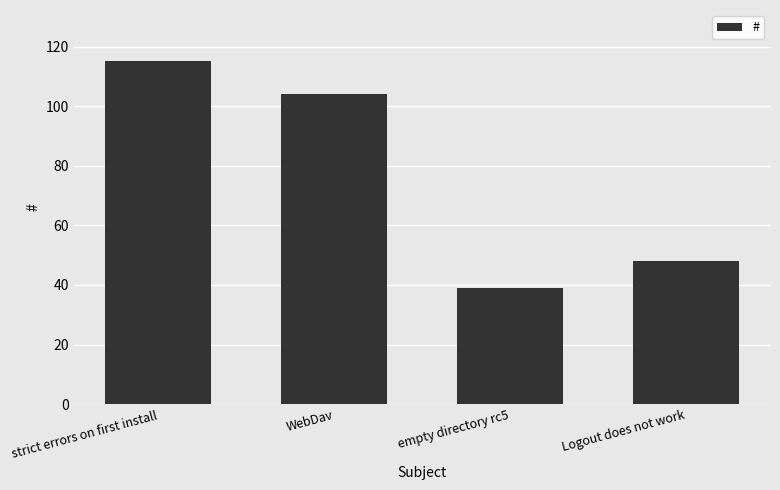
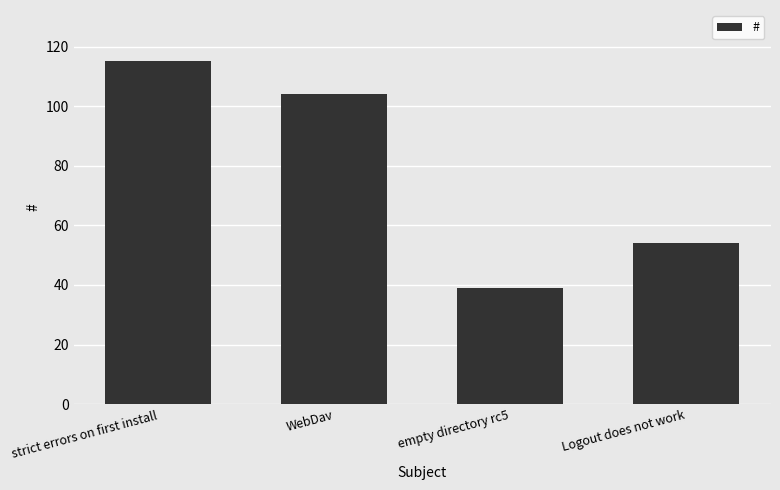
Logout does not work: 48 -> 54
